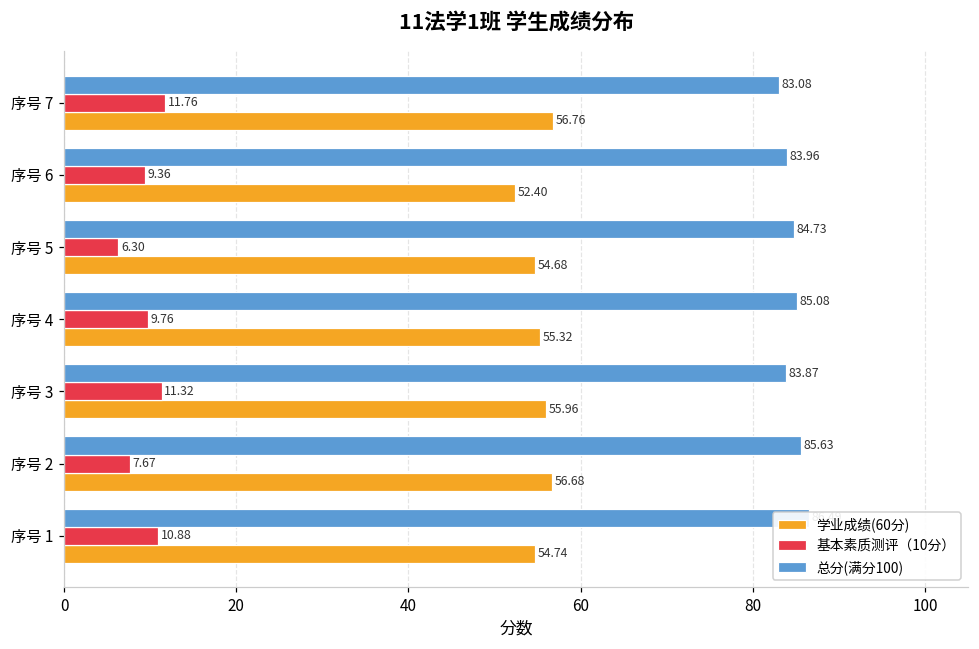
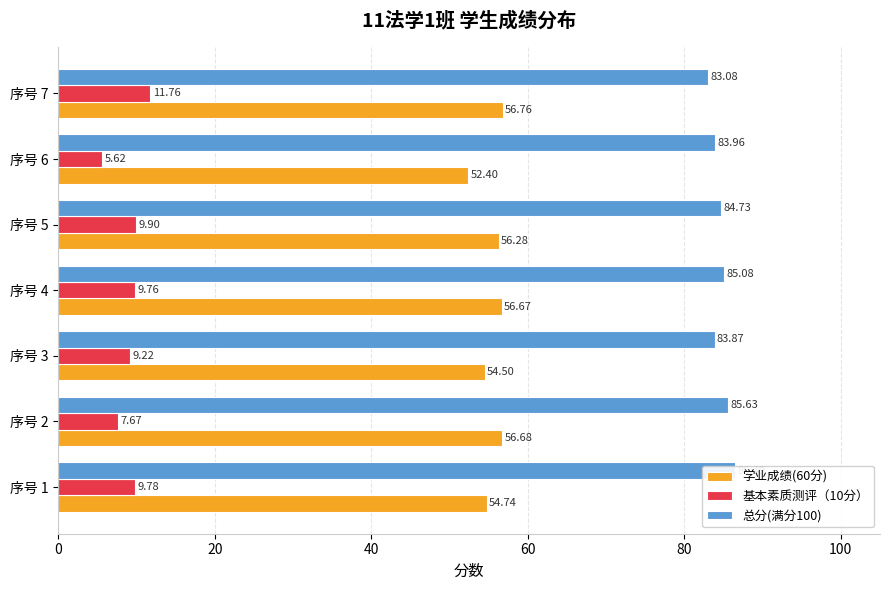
基本素质测评（10分）, 序号 6: 9.36 -> 5.62
基本素质测评（10分）, 序号 5: 6.30 -> 9.90
学业成绩(60分), 序号 5: 54.68 -> 56.28
学业成绩(60分), 序号 4: 55.32 -> 56.67
基本素质测评（10分）, 序号 3: 11.32 -> 9.22
学业成绩(60分), 序号 3: 55.96 -> 54.50
基本素质测评（10分）, 序号 1: 10.88 -> 9.78
